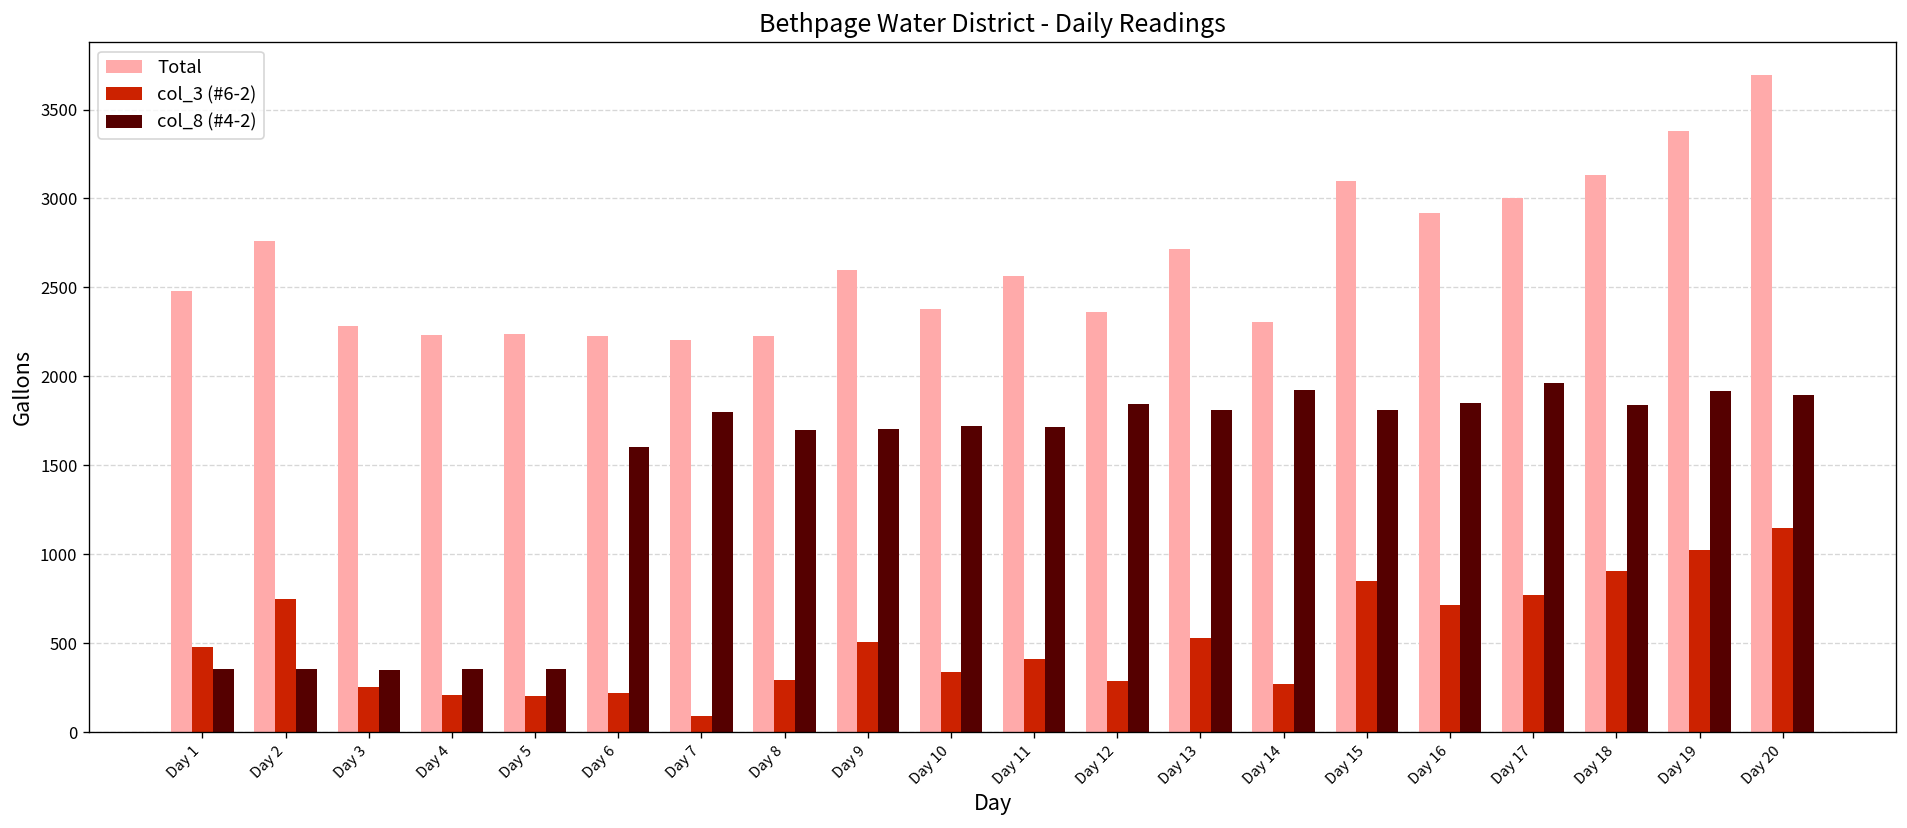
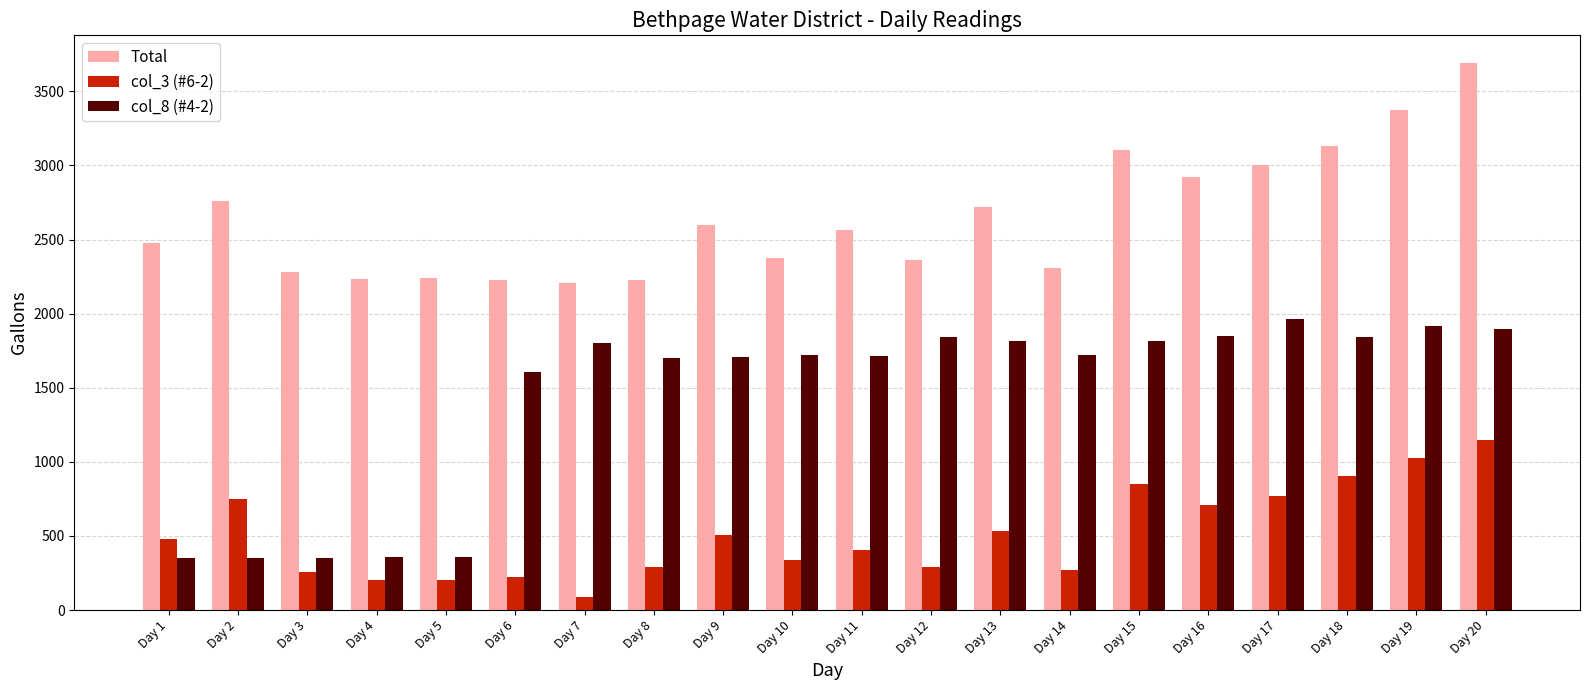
col_8 (#4-2), Day 14: 1920 -> 1720
